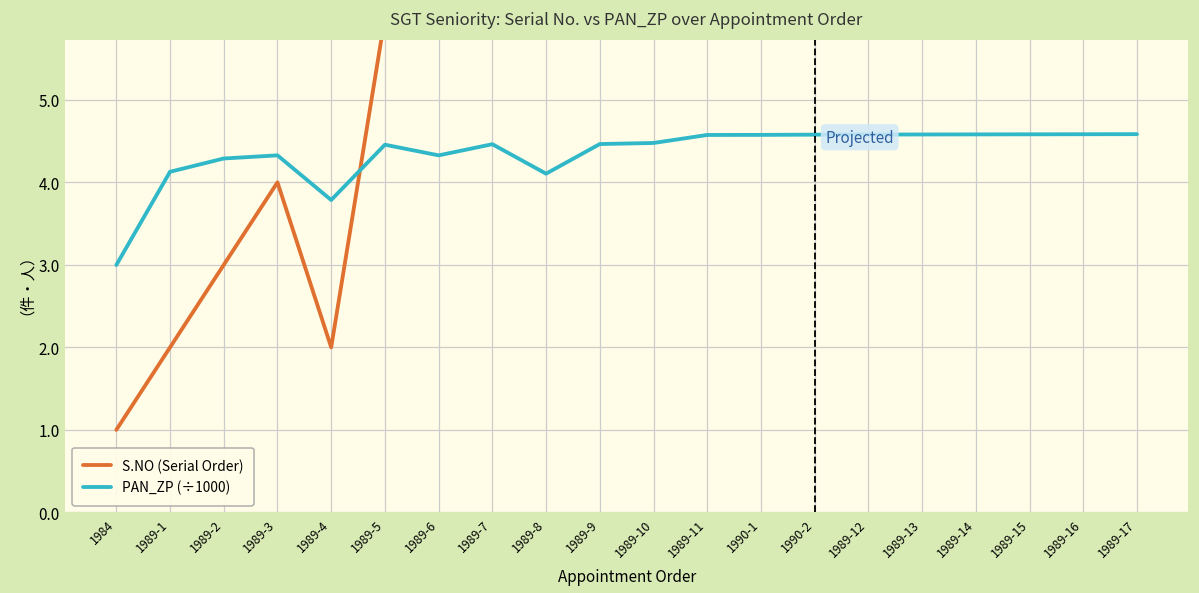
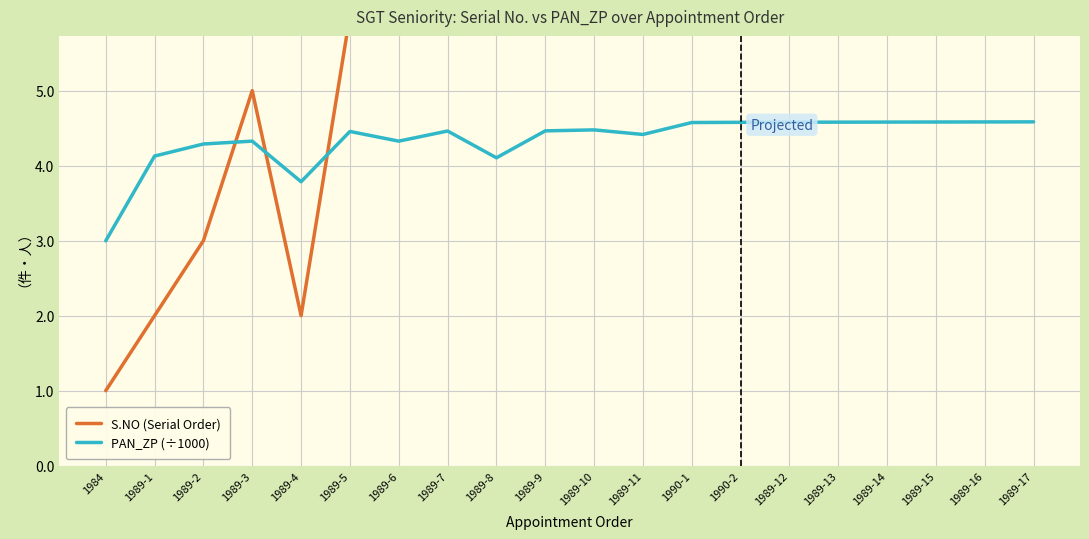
S.NO (Serial Order), 1989-3: 4 -> 5
PAN_ZP (÷1000), 1989-11: 4.6 -> 4.4
